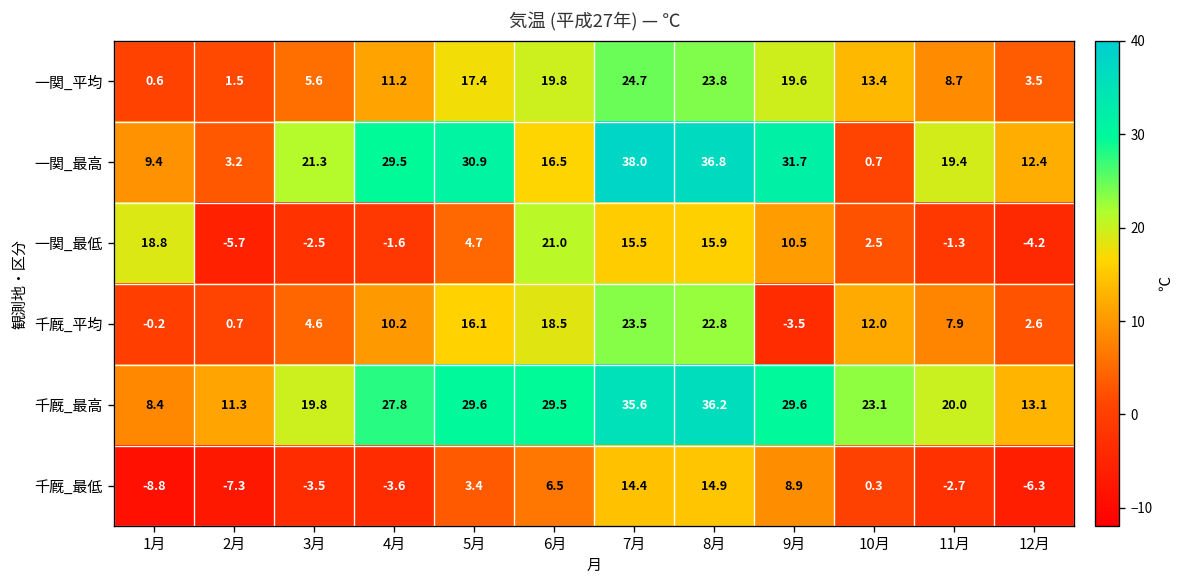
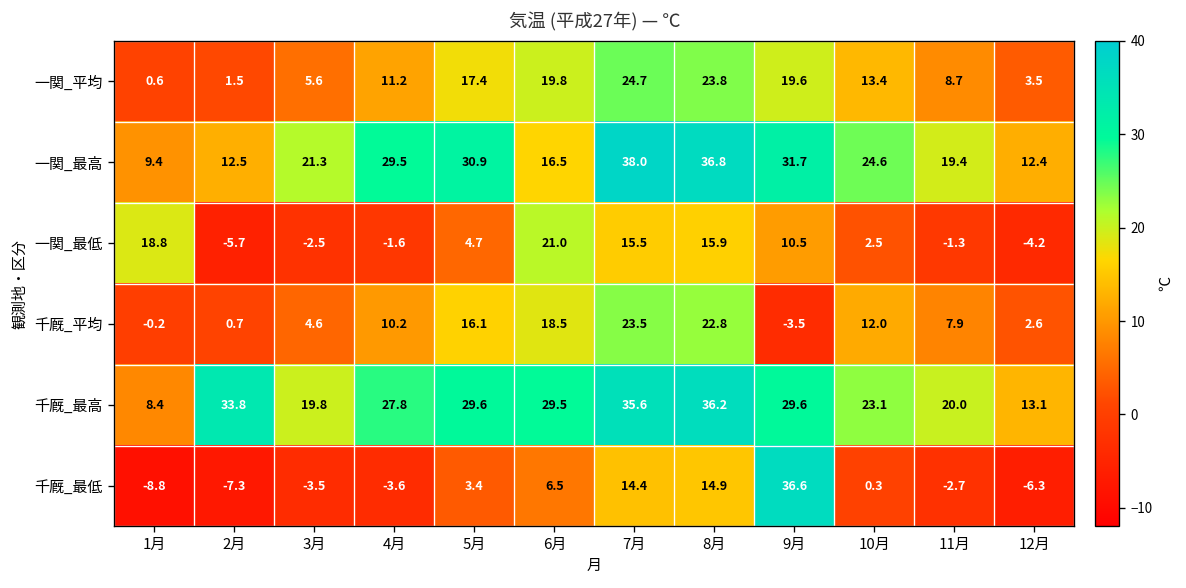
一関_最高, 2月: 3.2 -> 12.5
一関_最高, 10月: 0.7 -> 24.6
千厩_最高, 2月: 11.3 -> 33.8
千厩_最低, 9月: 8.9 -> 36.6
